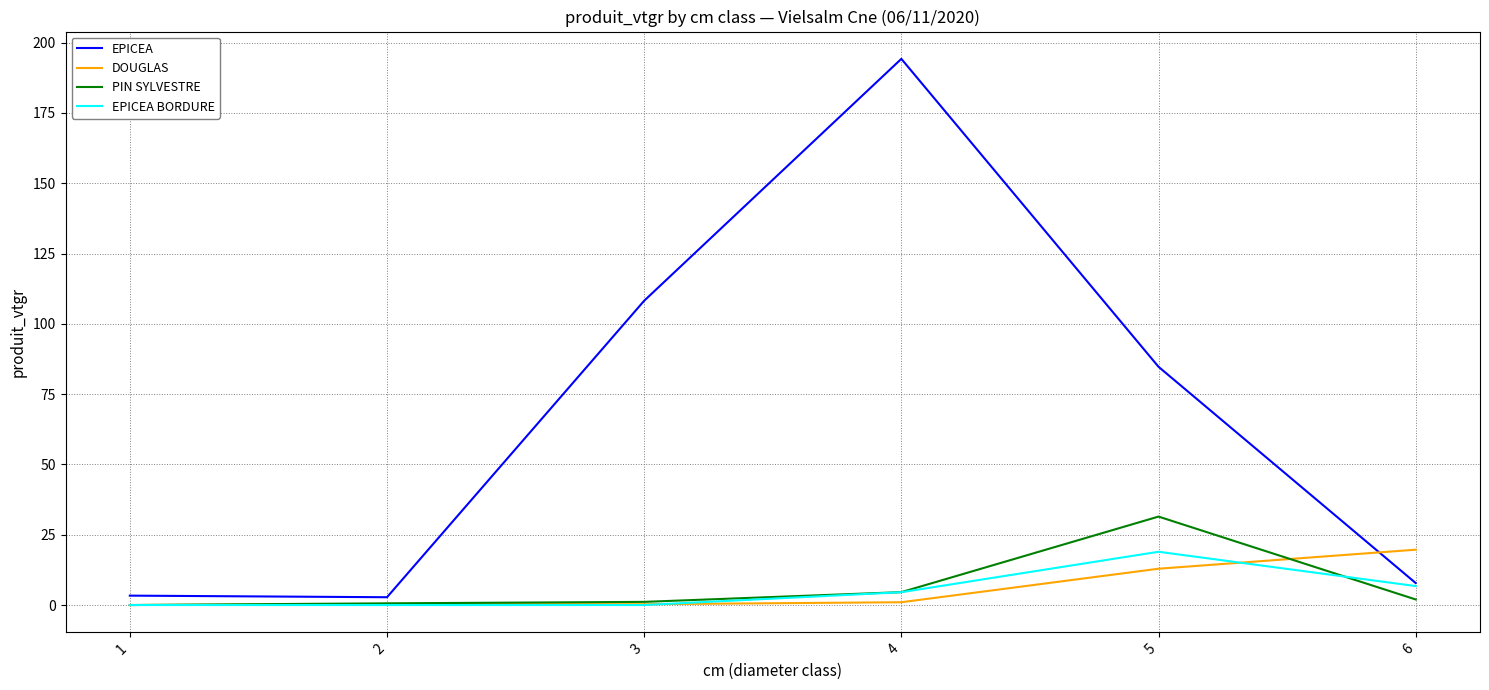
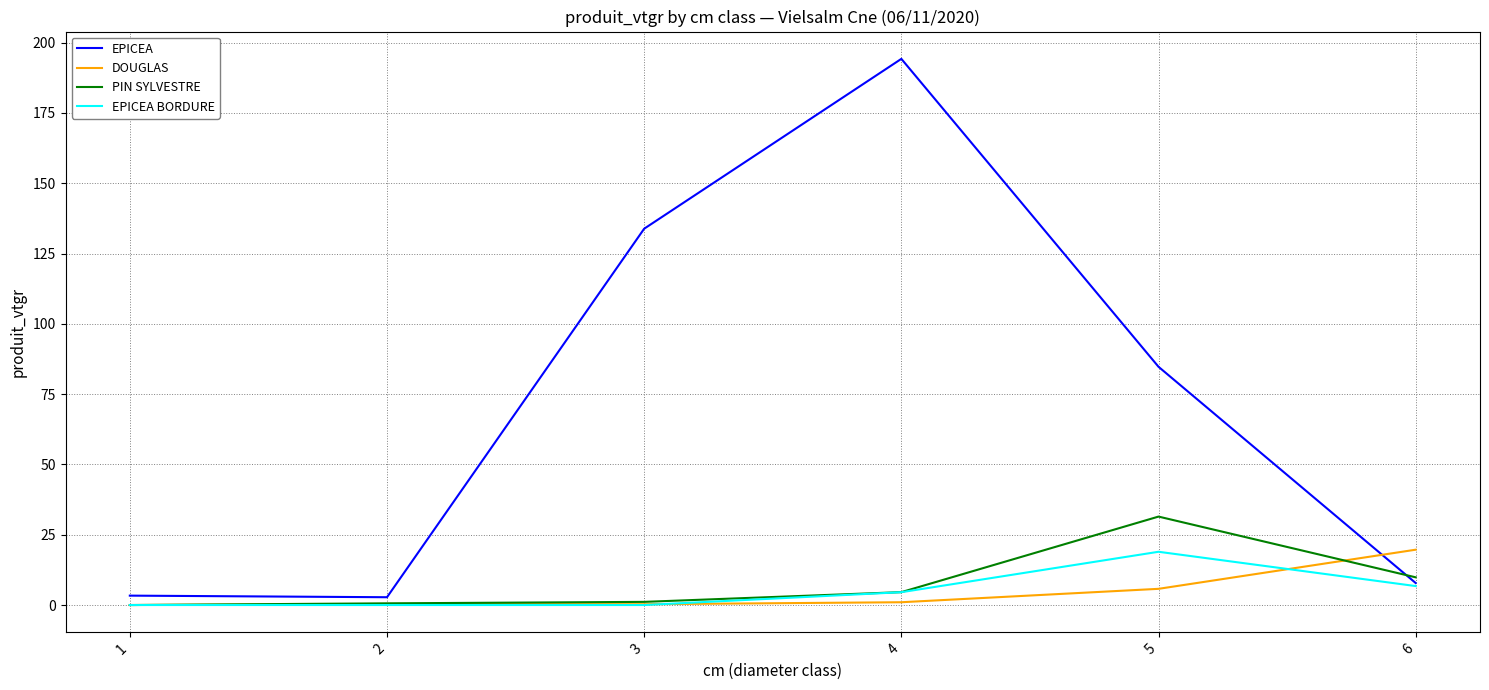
EPICEA, 3: 108 -> 134
DOUGLAS, 5: 13 -> 6
PIN SYLVESTRE, 6: 2 -> 10
